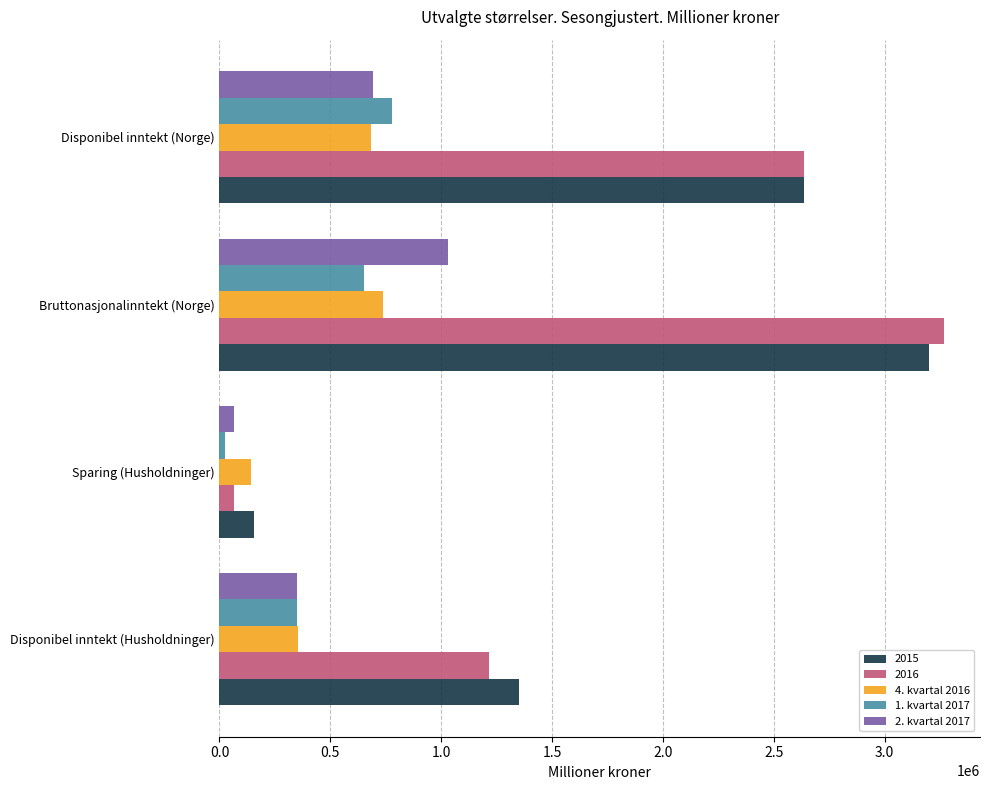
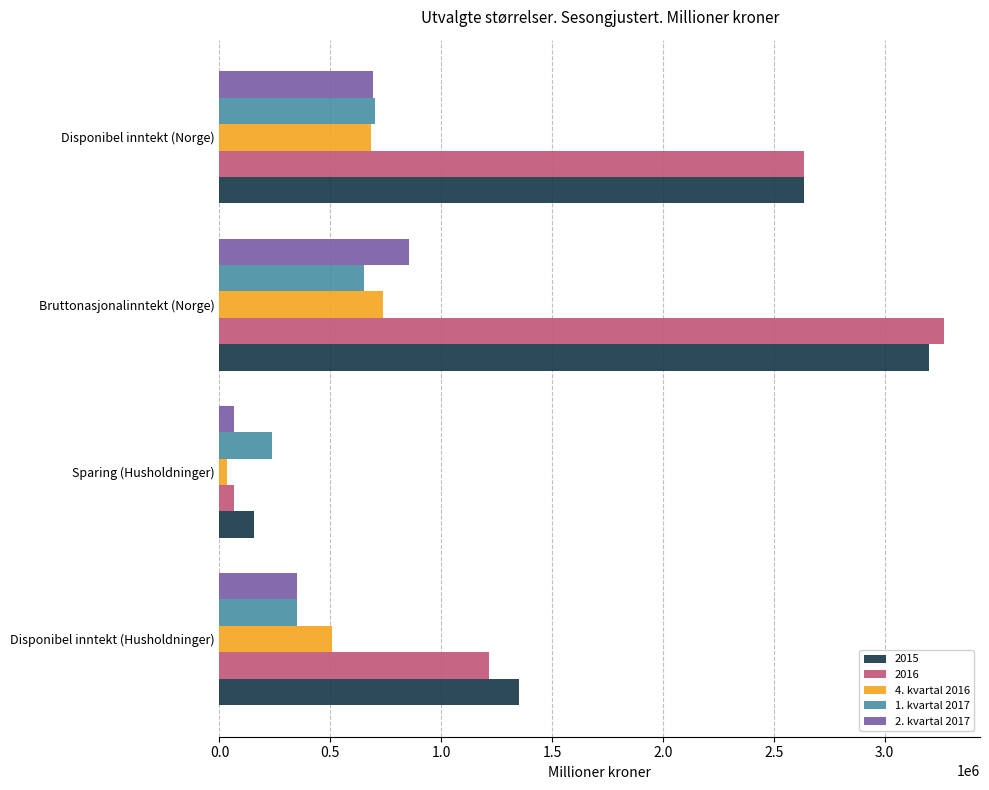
1. kvartal 2017, Disponibel inntekt (Norge): 780000 -> 700000
2. kvartal 2017, Bruttonasjonalinntekt (Norge): 1030000 -> 850000
1. kvartal 2017, Sparing (Husholdninger): 30000 -> 240000
4. kvartal 2016, Sparing (Husholdninger): 140000 -> 30000
4. kvartal 2016, Disponibel inntekt (Husholdninger): 350000 -> 510000
